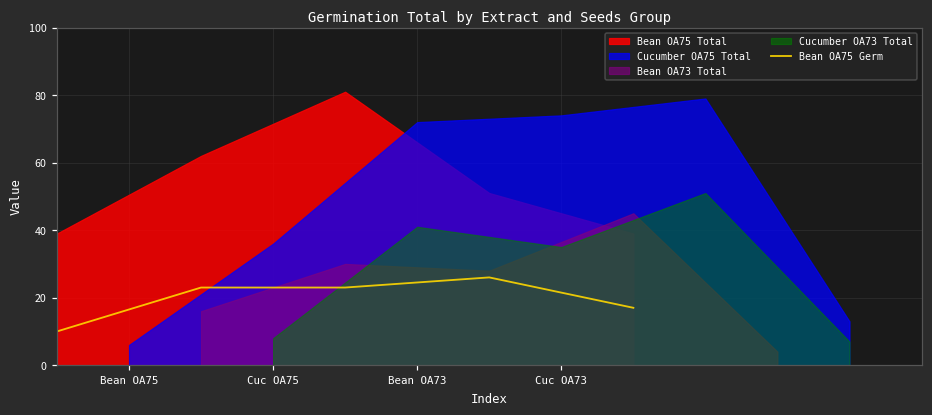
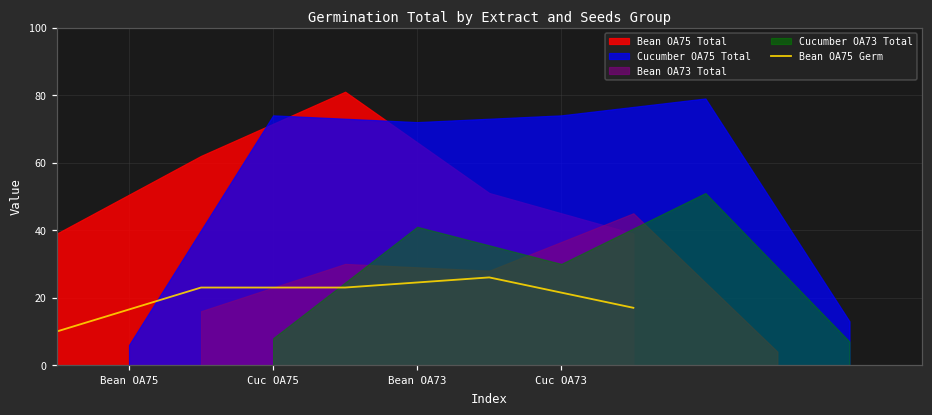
Cucumber OA75 Total, Cuc OA75: 36 -> 74
Cucumber OA73 Total, Cuc OA73: 35 -> 30
